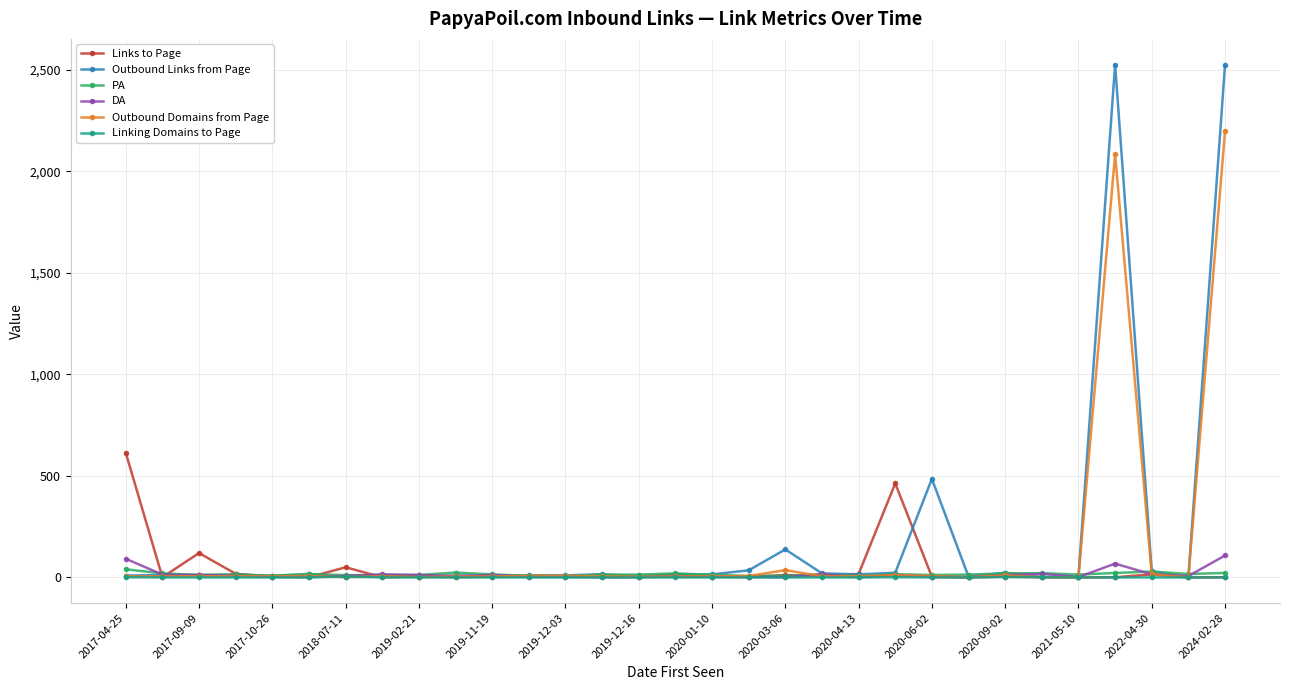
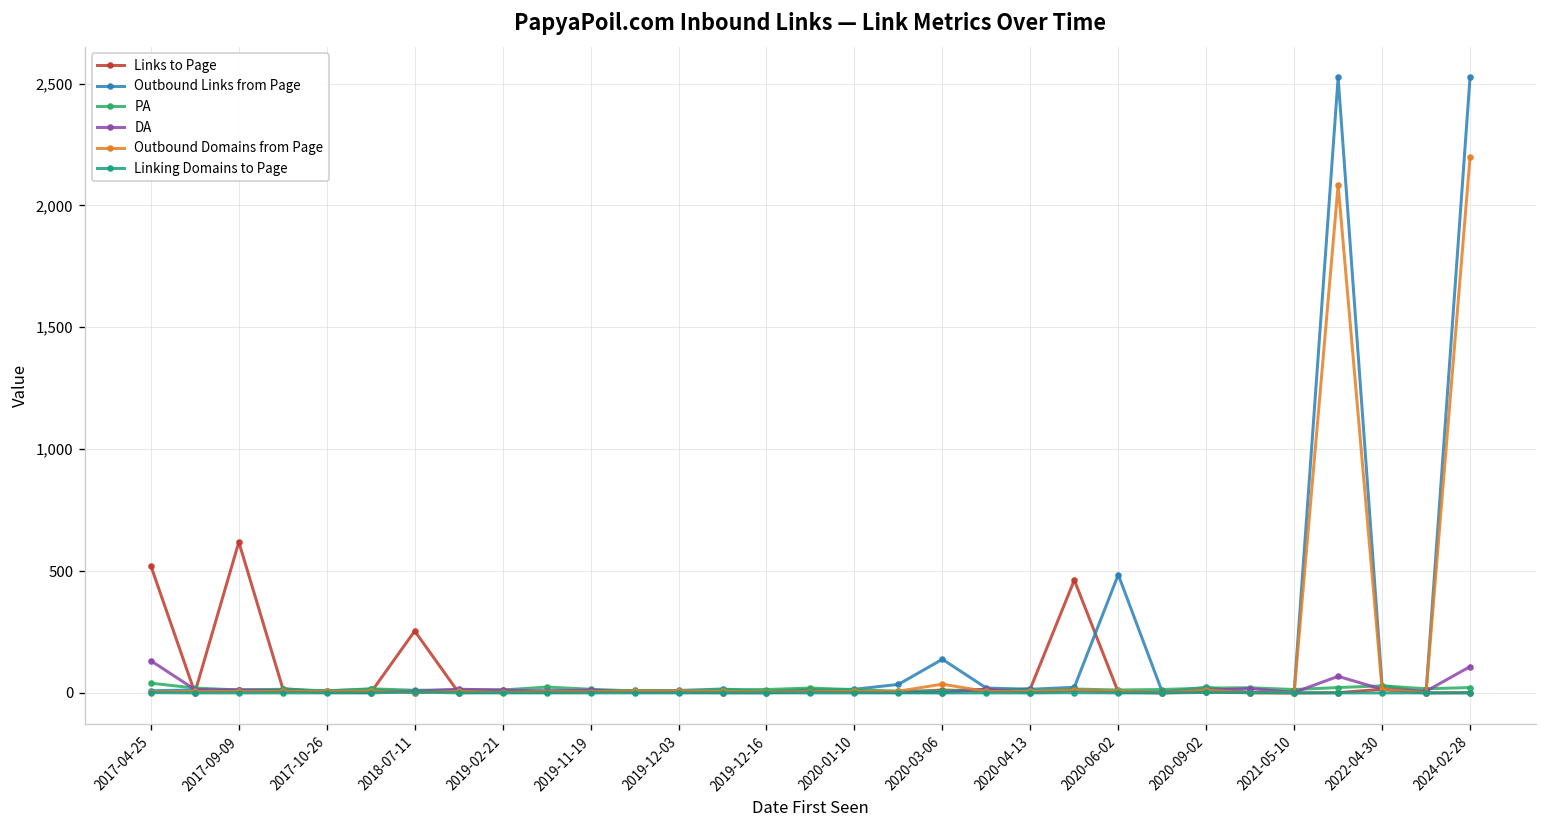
Links to Page, 2017-04-25: 610 -> 520
DA, 2017-04-25: 90 -> 130
Links to Page, 2017-09-09: 120 -> 620
Links to Page, 2018-07-11: 50 -> 250
